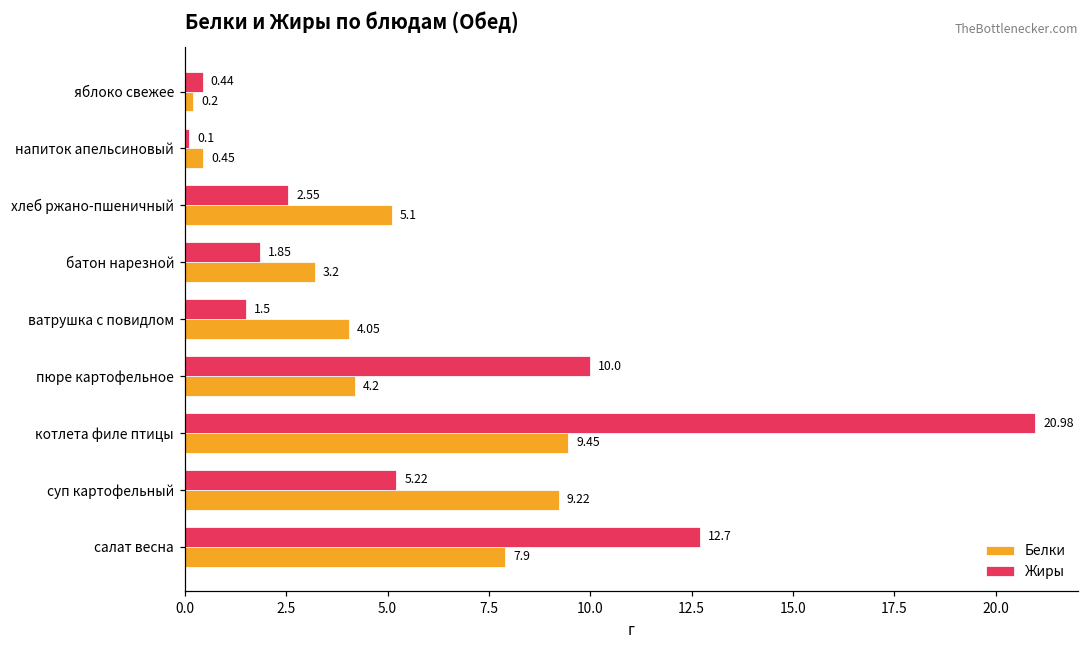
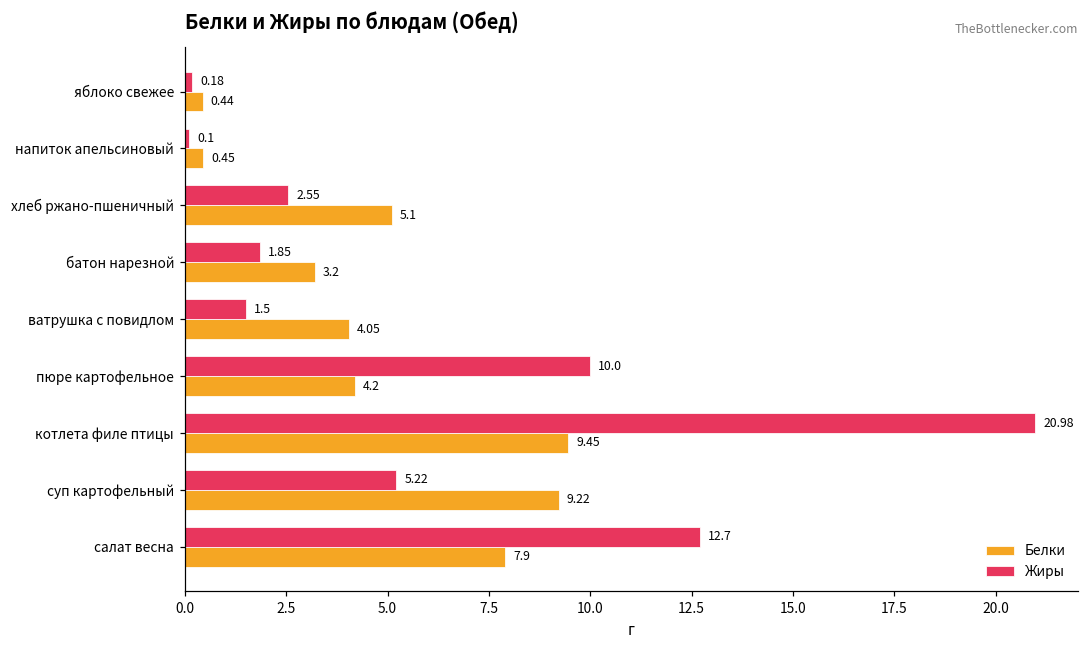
Жиры, яблоко свежее: 0.44 -> 0.18
Белки, яблоко свежее: 0.2 -> 0.44
